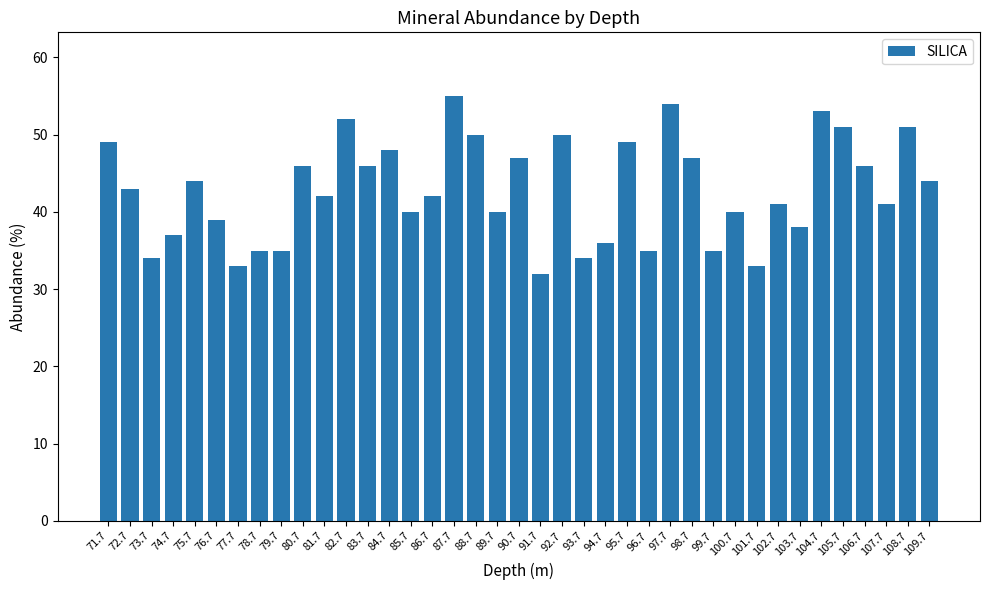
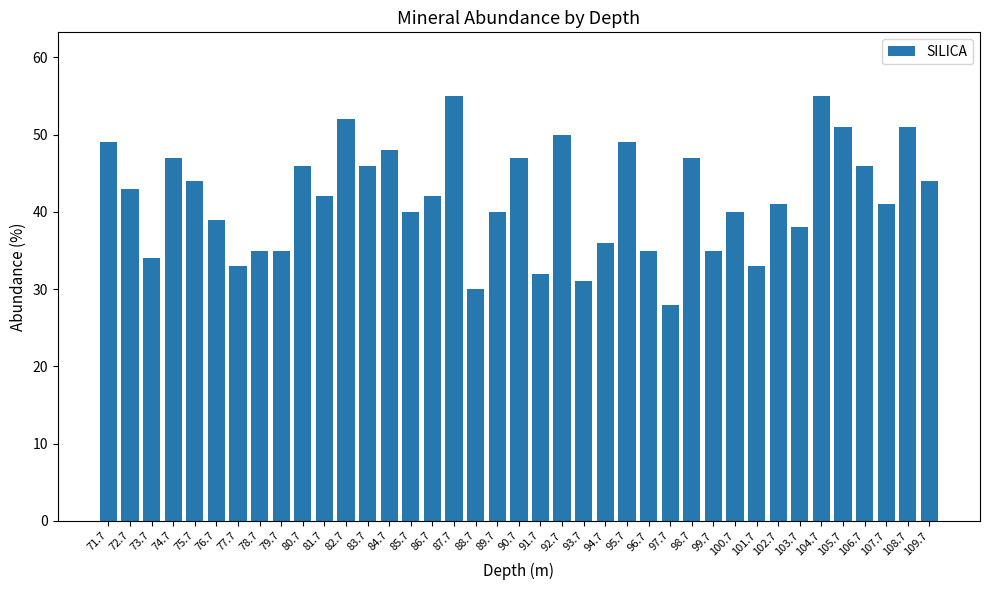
74.7: 37 -> 47
88.7: 50 -> 30
93.7: 34 -> 31
97.7: 54 -> 28
104.7: 53 -> 55
